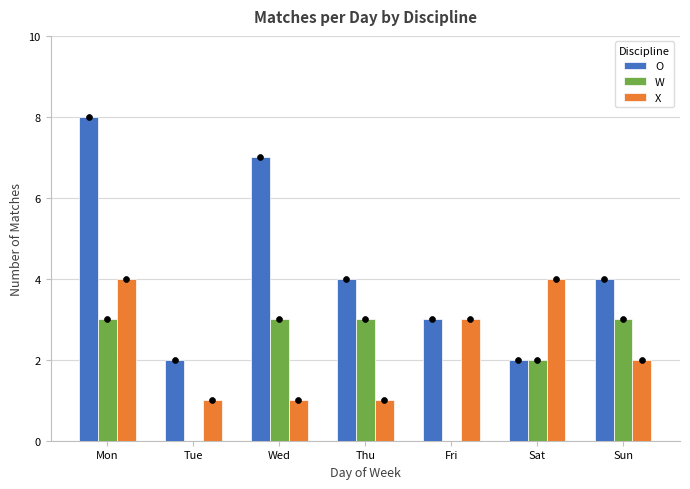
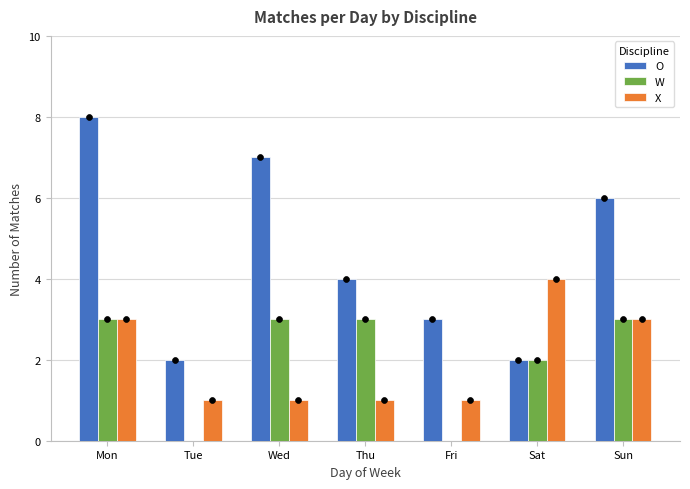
X, Mon: 4 -> 3
X, Fri: 3 -> 1
O, Sun: 4 -> 6
X, Sun: 2 -> 3
